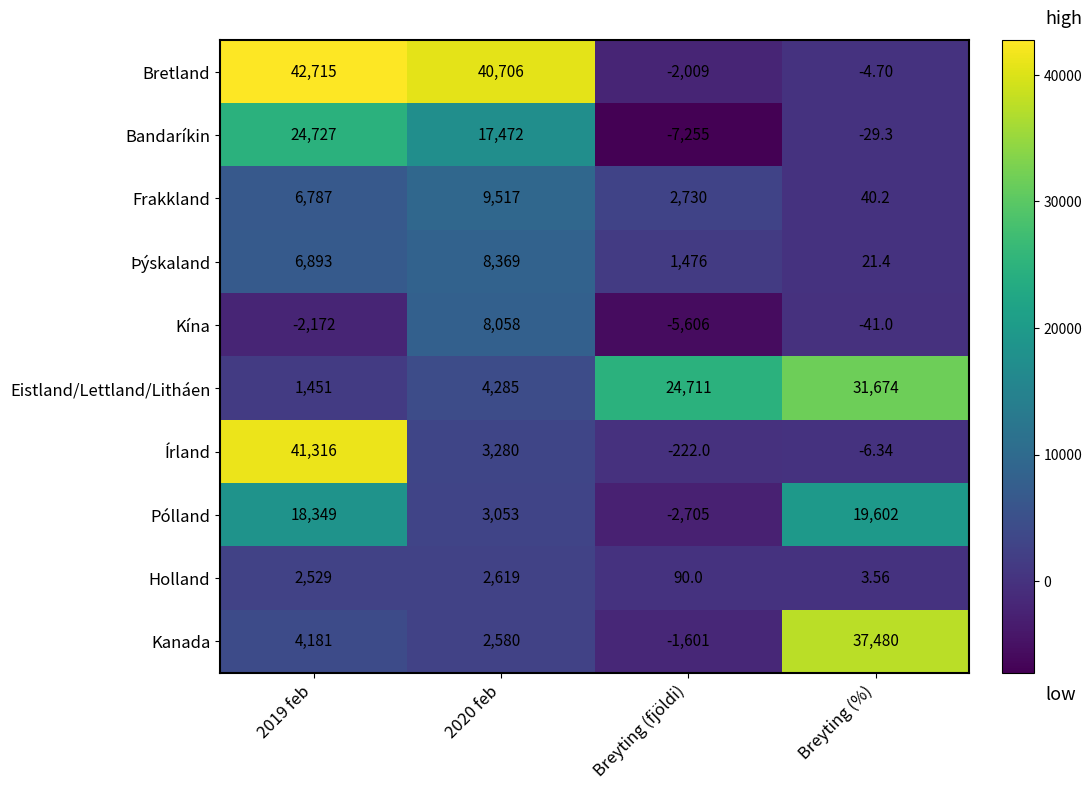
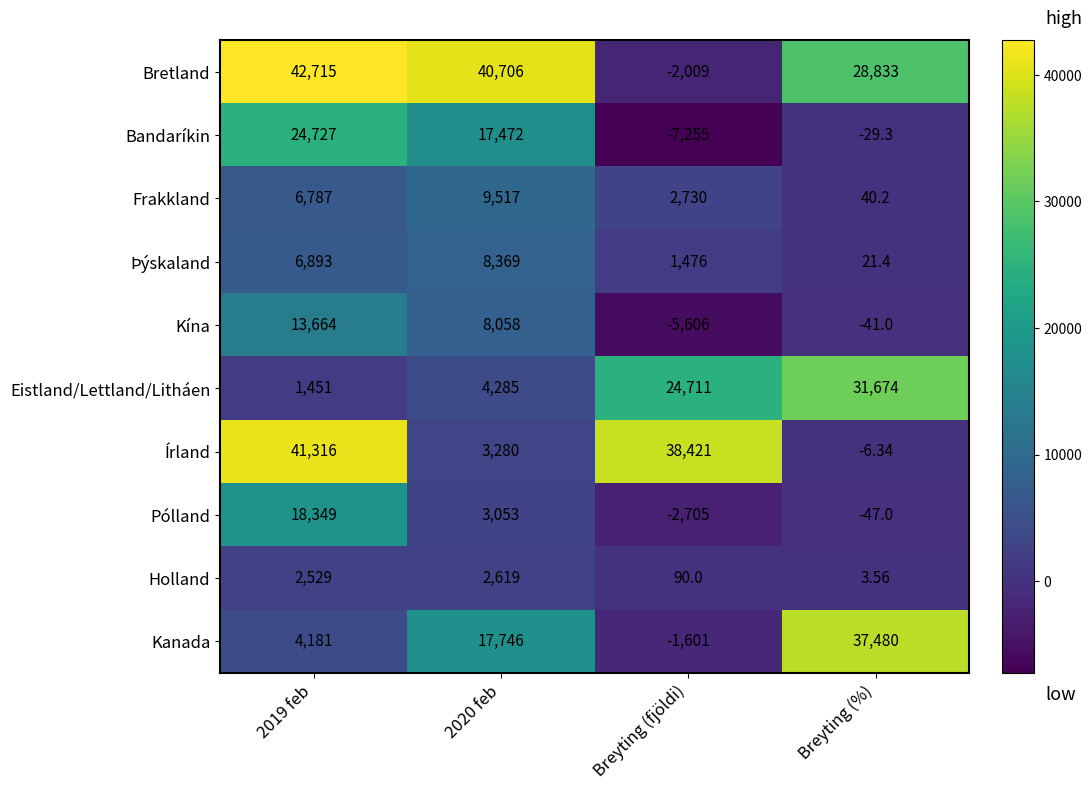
Bretland, Breyting (%): -4.70 -> 28,833
Kína, 2019 feb: -2,172 -> 13,664
Írland, Breyting (fjöldi): -222.0 -> 38,421
Pólland, Breyting (%): 19,602 -> -47.0
Kanada, 2020 feb: 2,580 -> 17,746
